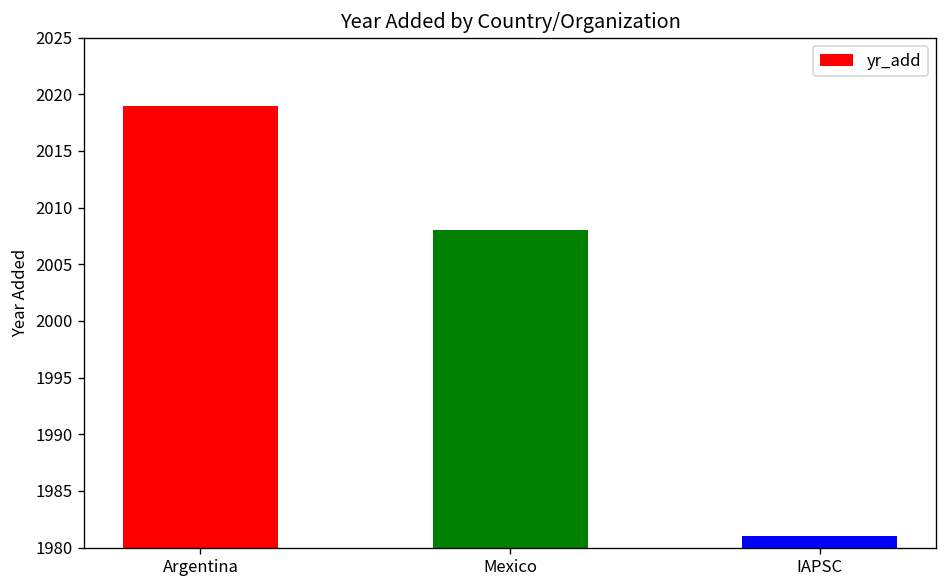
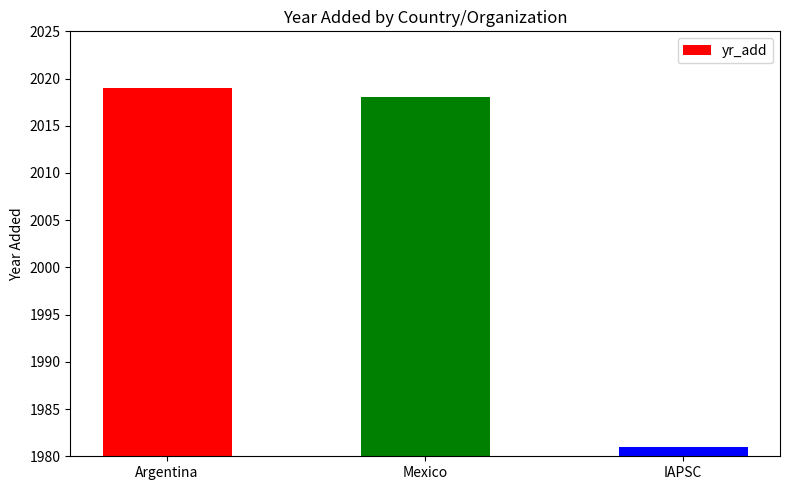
Mexico: 2008 -> 2018
